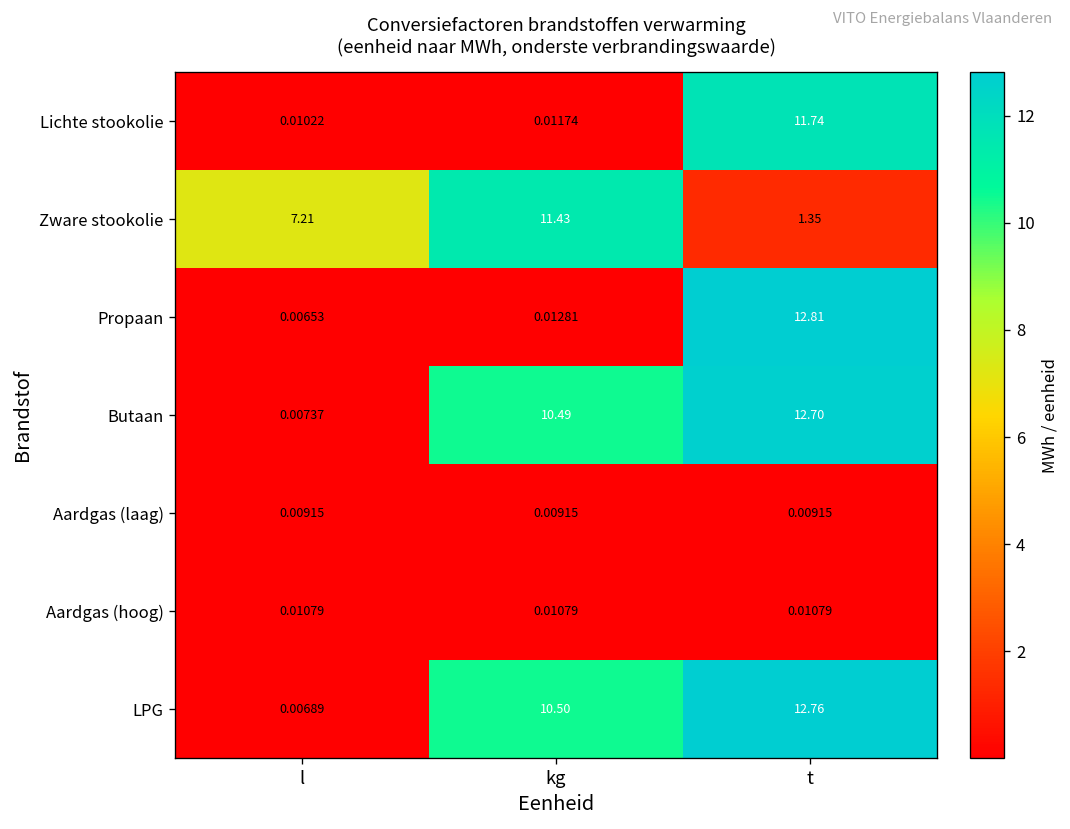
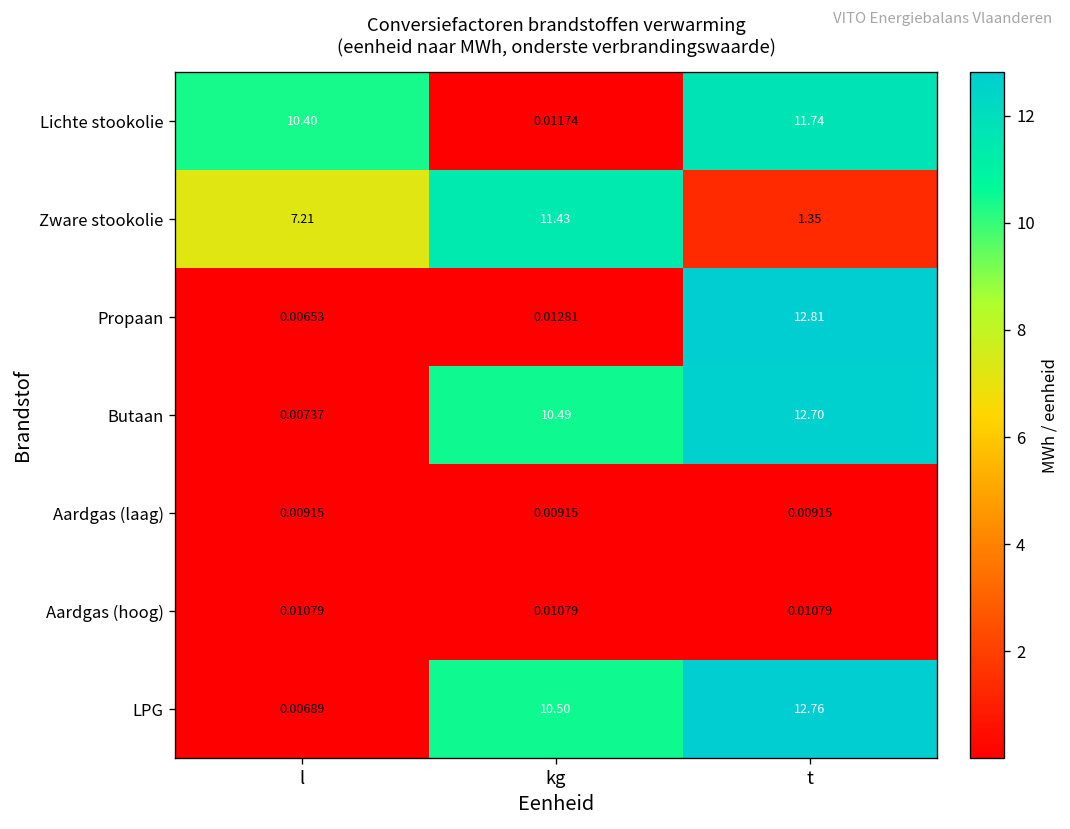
Lichte stookolie, l: 0.01022 -> 10.40
